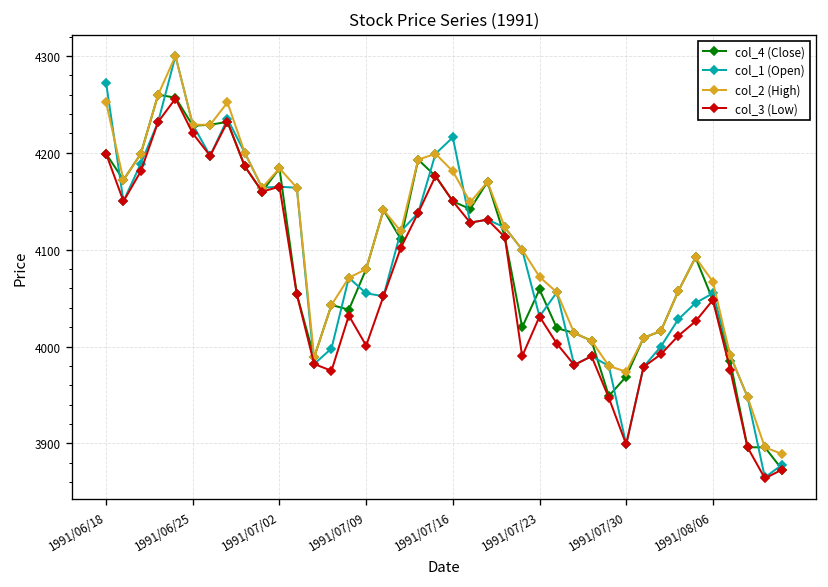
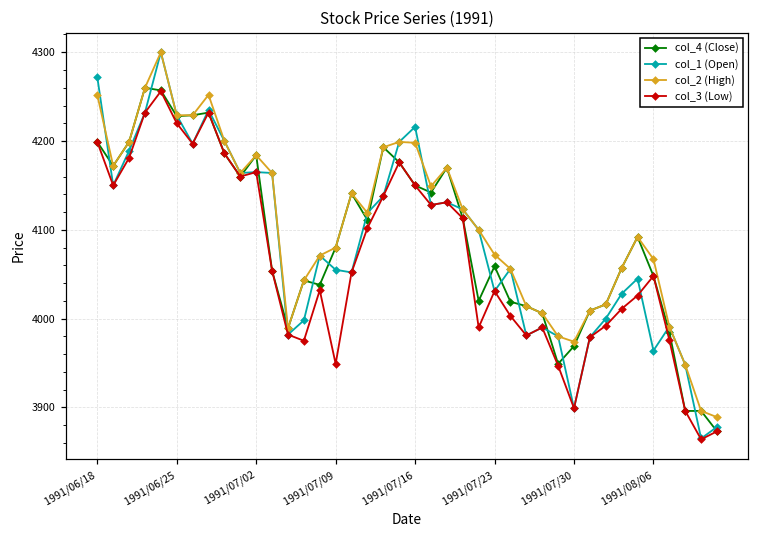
col_3 (Low), 1991/07/09: 4000 -> 3950
col_2 (High), 1991/07/16: 4180 -> 4200
col_1 (Open), 1991/08/06: 4060 -> 3960
